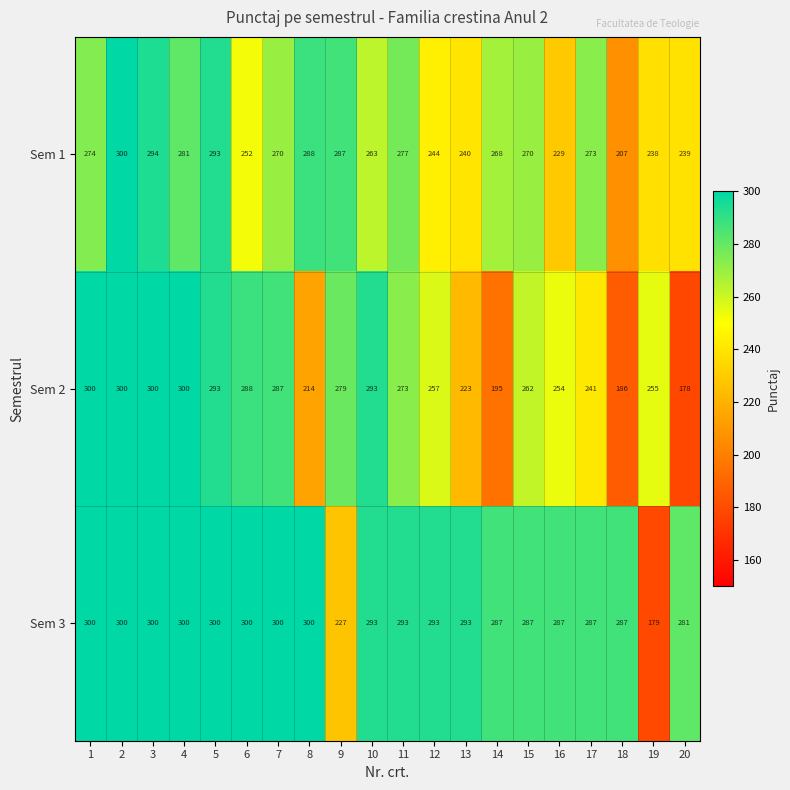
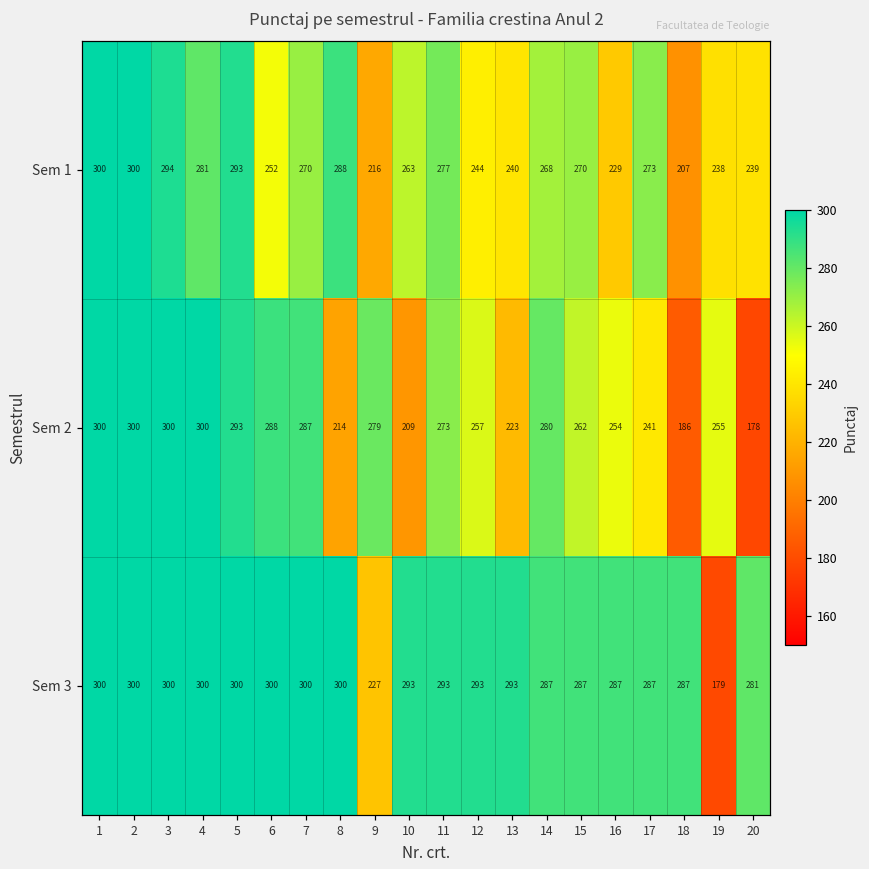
Sem 1, 1: 274 -> 300
Sem 1, 9: 287 -> 216
Sem 2, 10: 293 -> 209
Sem 2, 14: 195 -> 280
